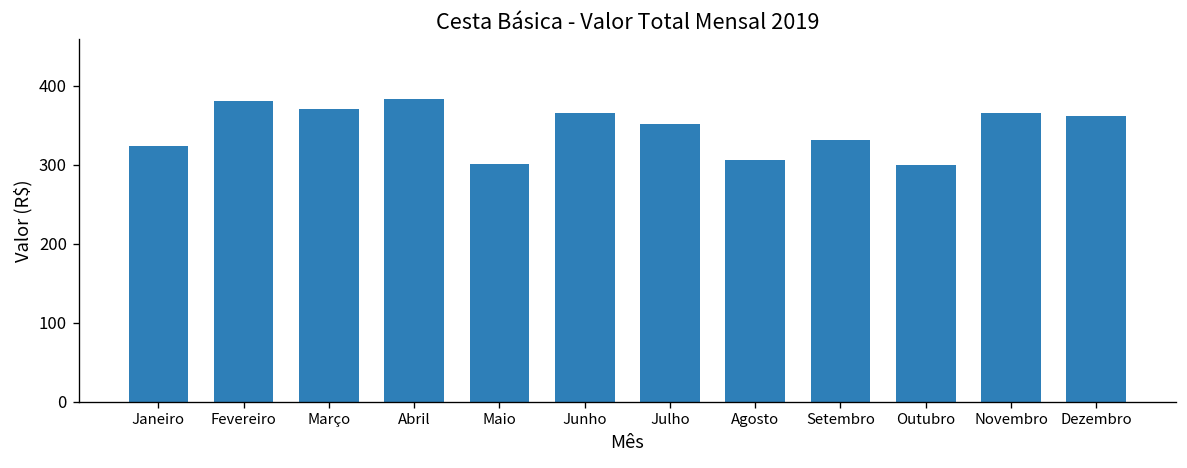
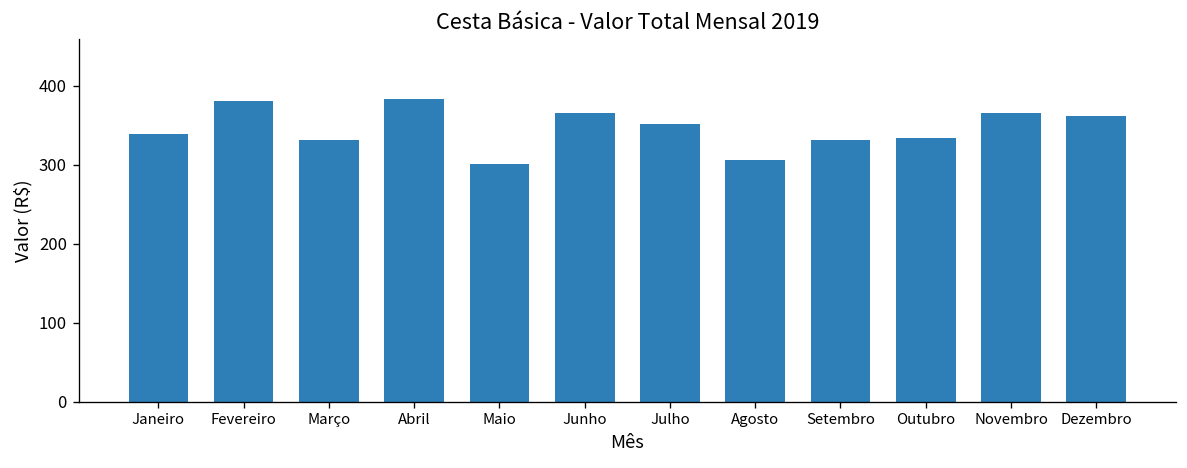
Janeiro: 320 -> 340
Março: 370 -> 330
Outubro: 300 -> 330
